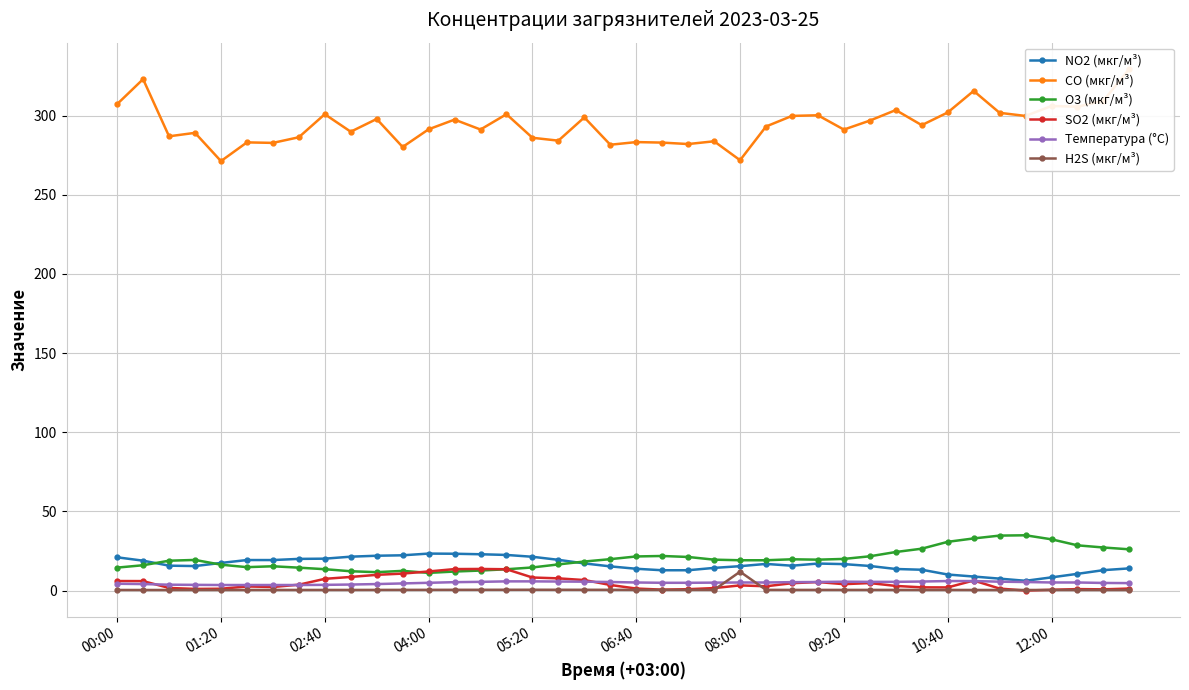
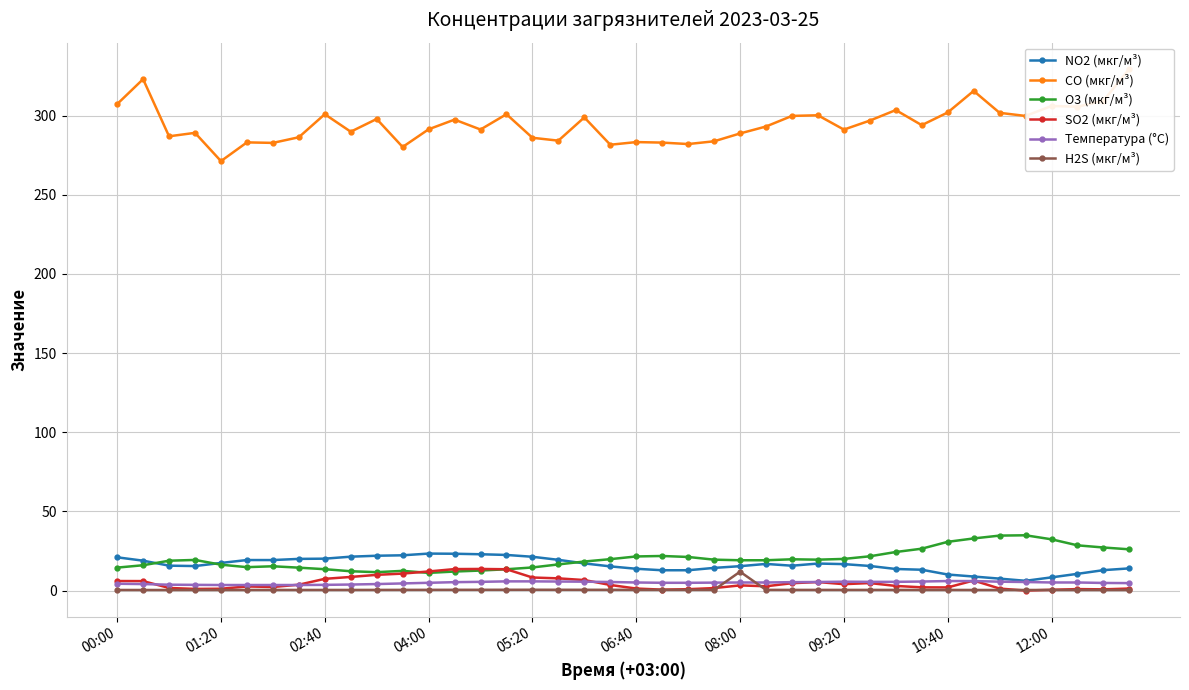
CO (мкг/м³), 08:00: 272 -> 289
